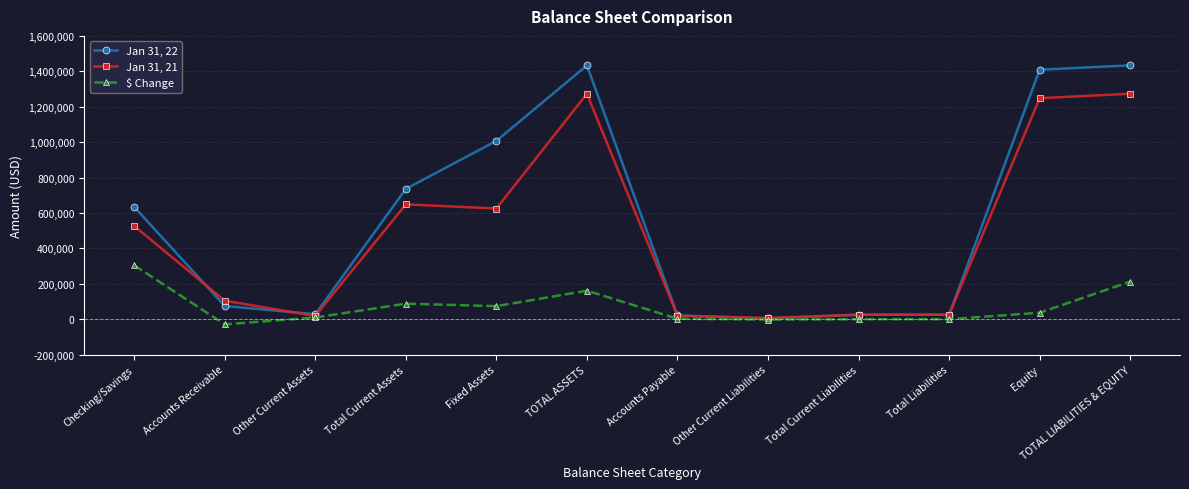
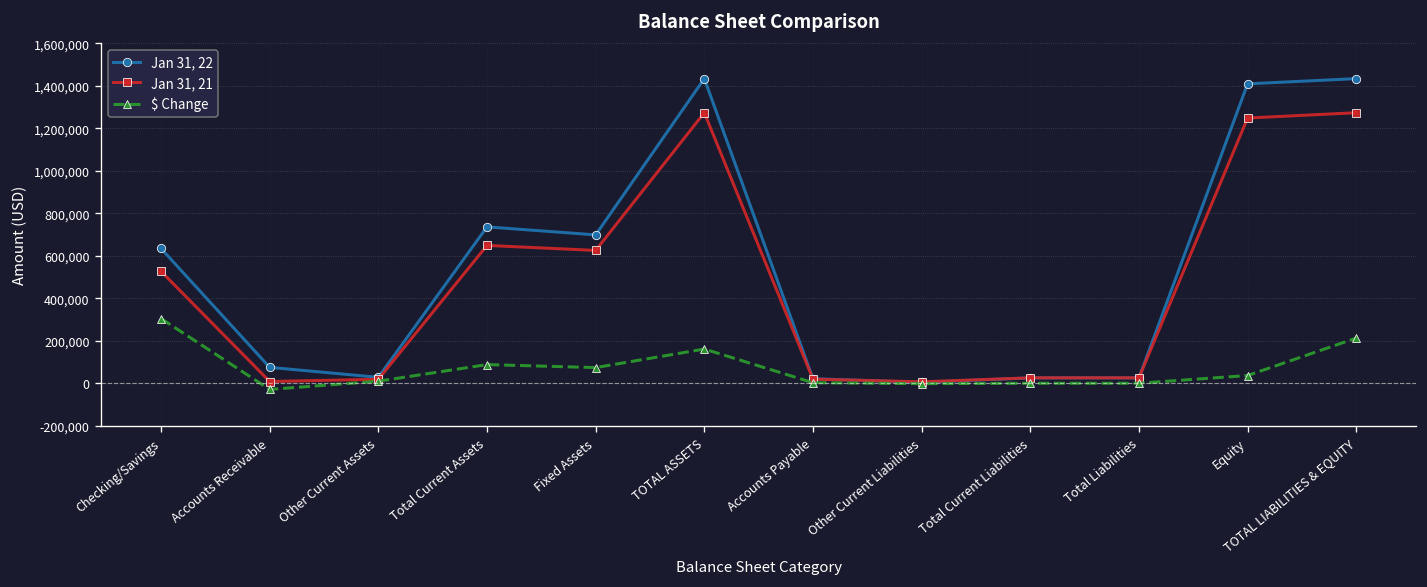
Jan 31, 21, Accounts Receivable: 100,000 -> 10,000
Jan 31, 22, Fixed Assets: 1,010,000 -> 700,000
